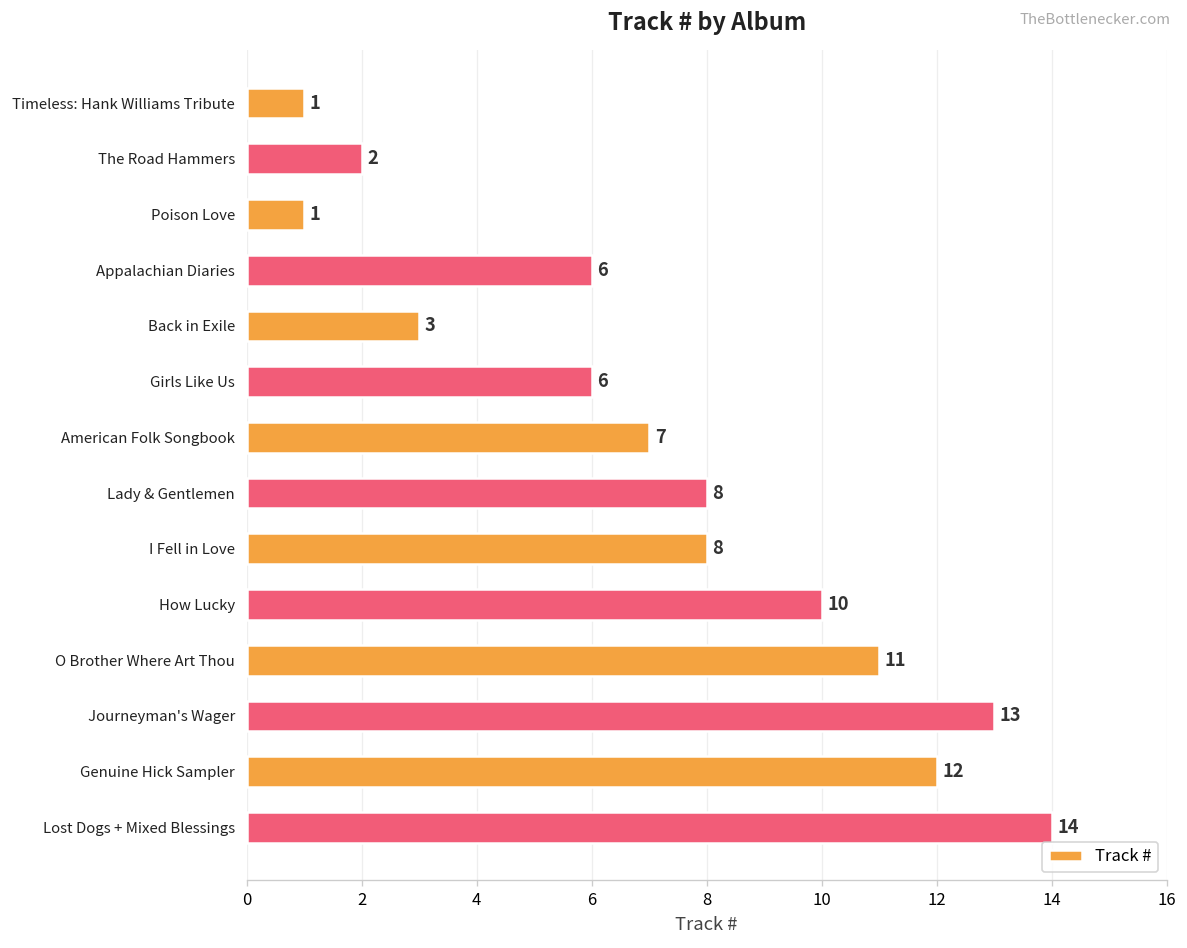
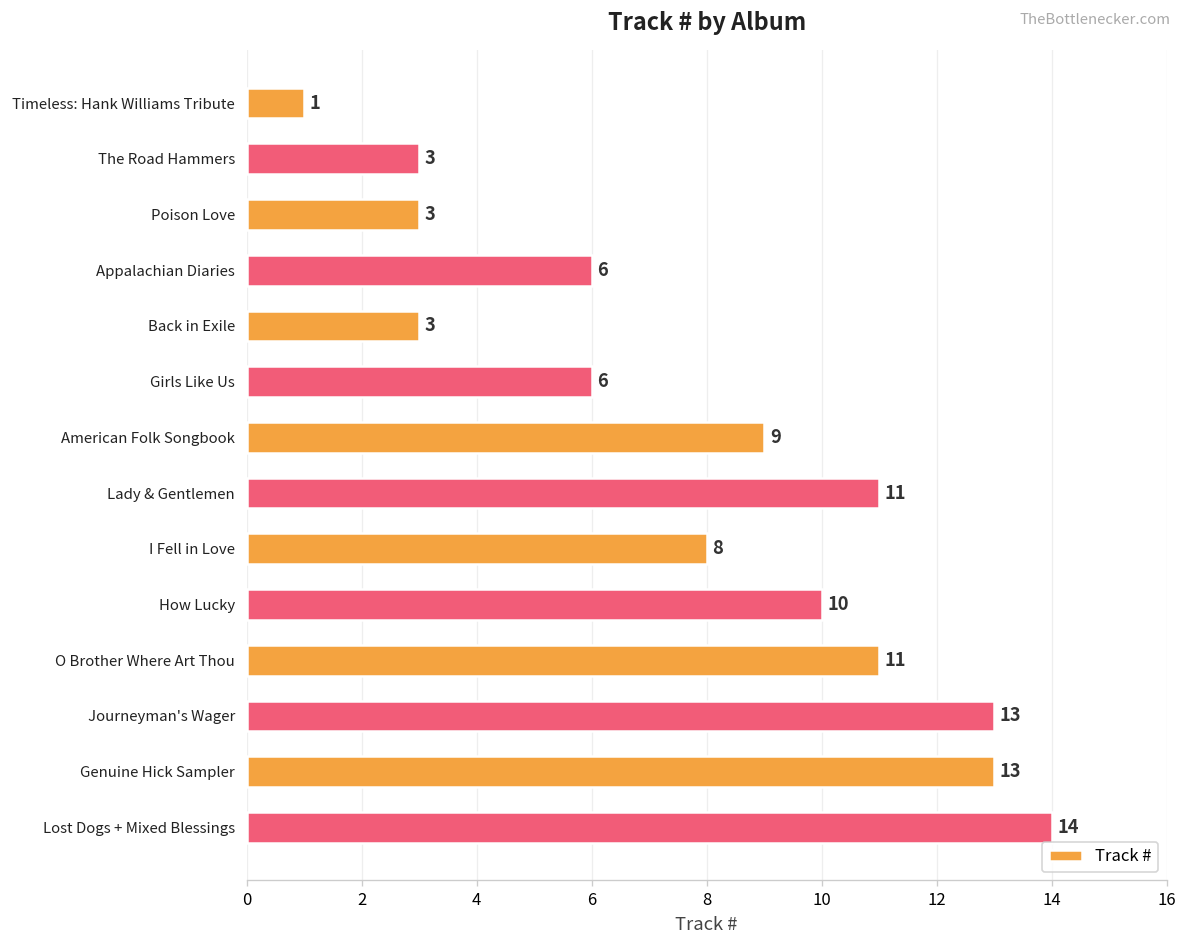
The Road Hammers: 2 -> 3
Poison Love: 1 -> 3
American Folk Songbook: 7 -> 9
Lady & Gentlemen: 8 -> 11
Genuine Hick Sampler: 12 -> 13
